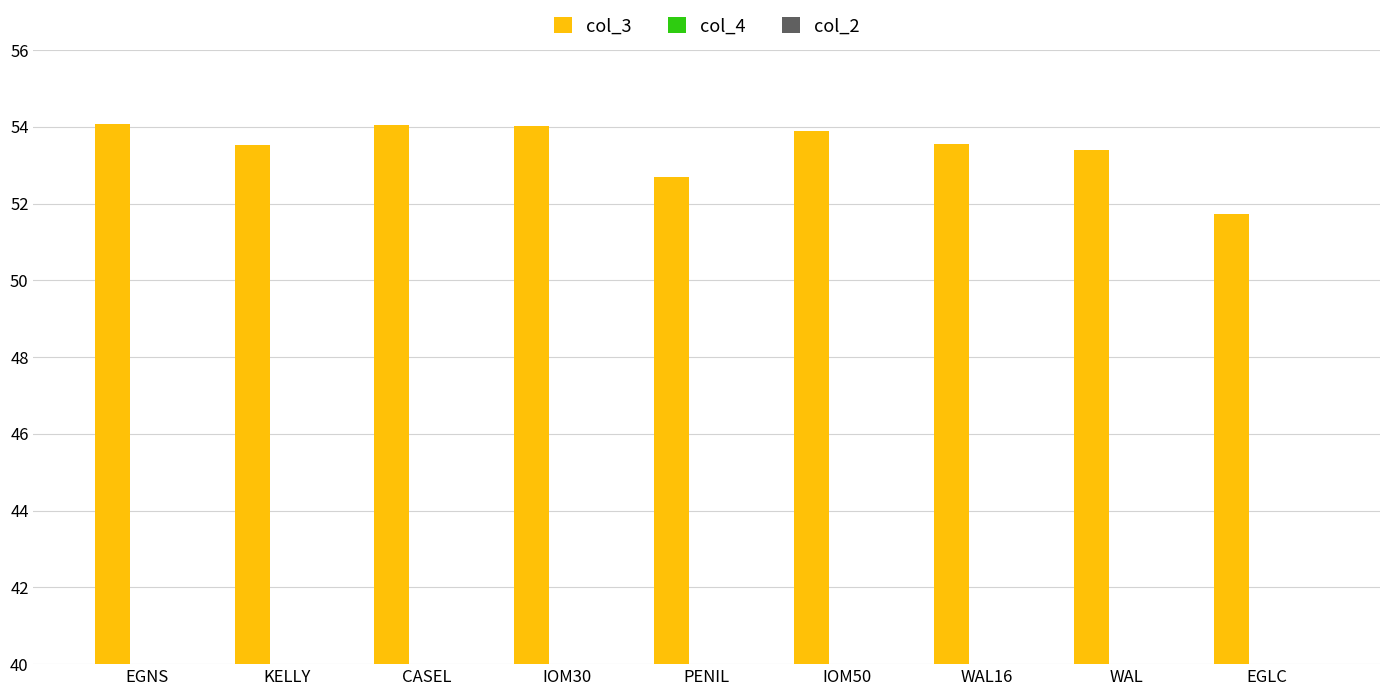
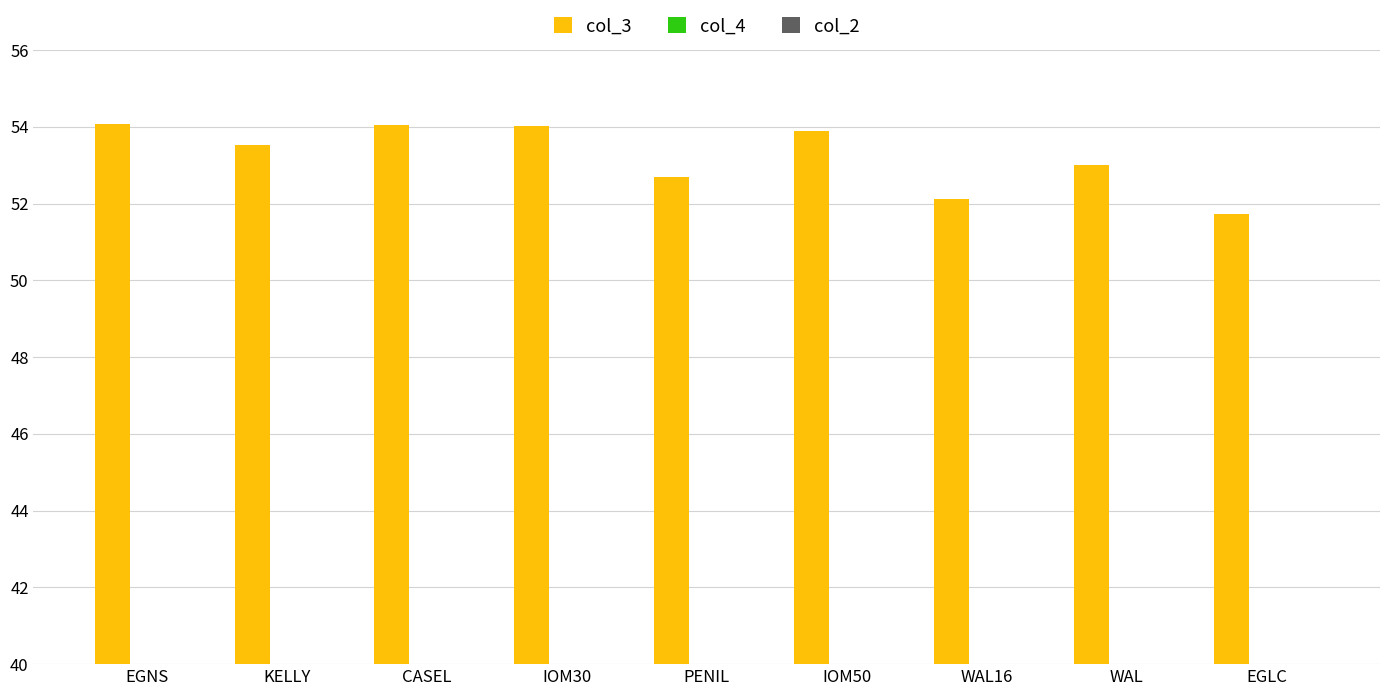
col_3, WAL16: 53.5 -> 52.1
col_3, WAL: 53.4 -> 53.0
